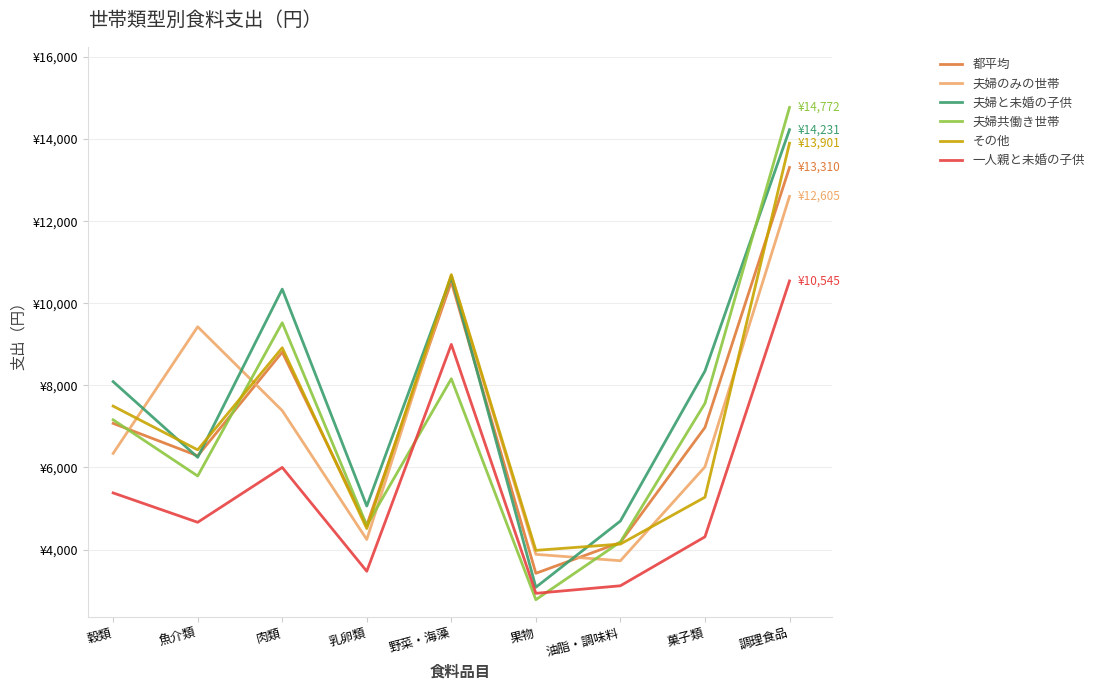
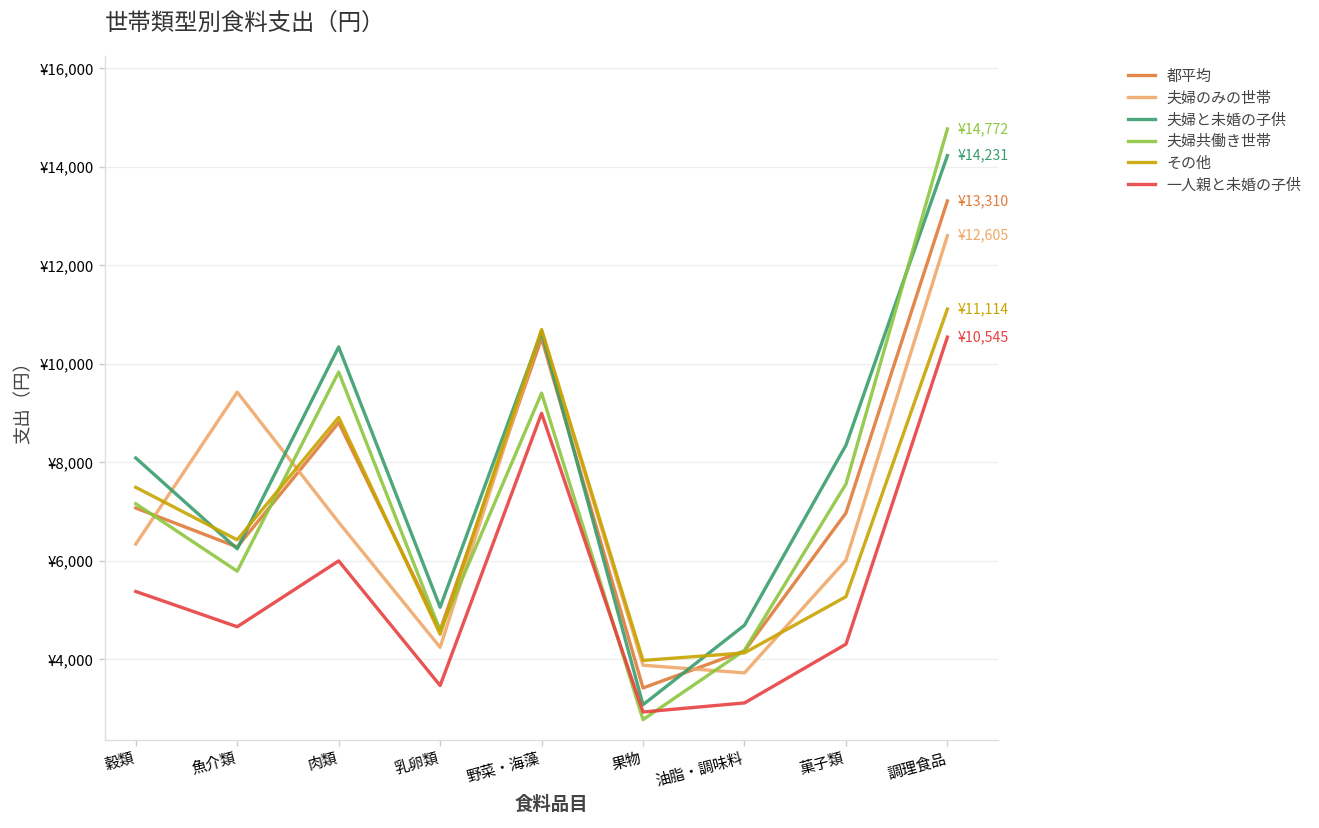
夫婦のみの世帯, 肉類: ¥7,400 -> ¥6,800
夫婦共働き世帯, 肉類: ¥9,500 -> ¥9,800
夫婦共働き世帯, 野菜・海藻: ¥8,200 -> ¥9,400
その他, 調理食品: ¥13,901 -> ¥11,114
